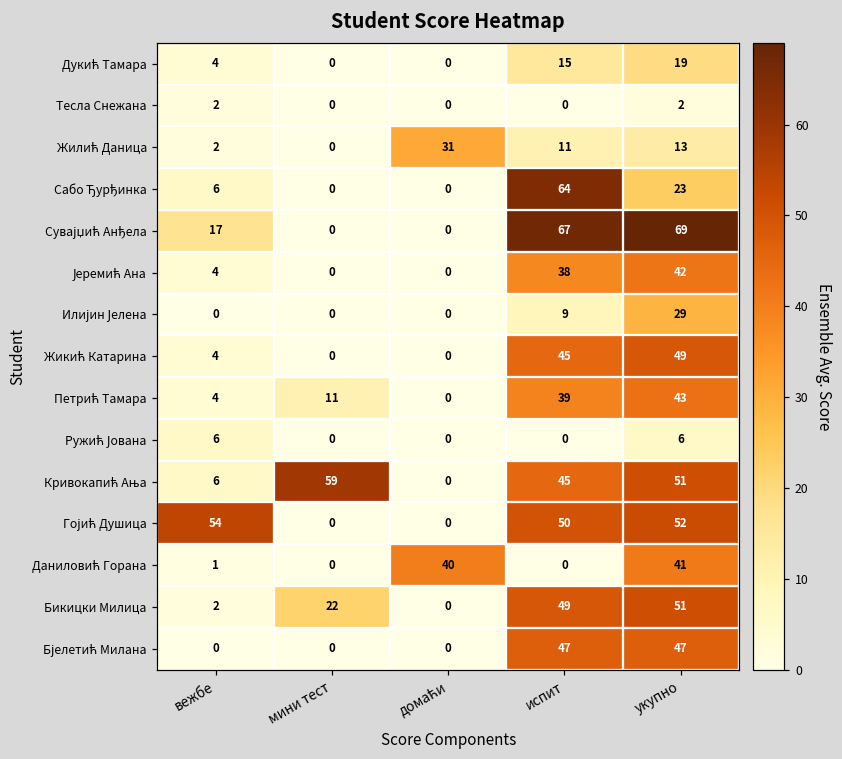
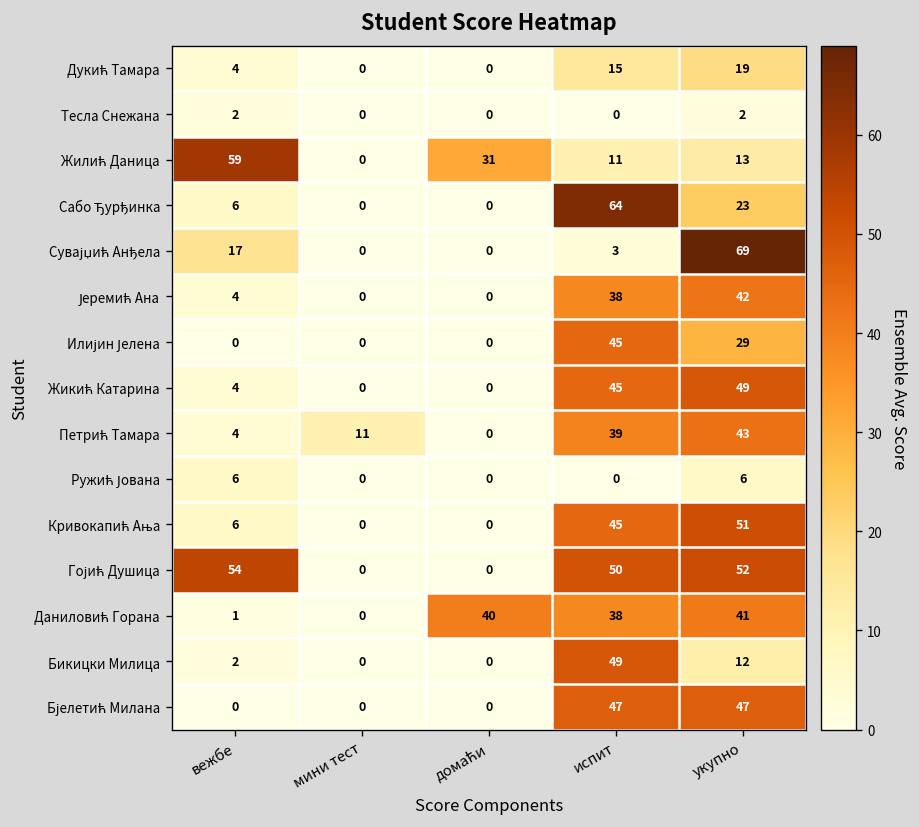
Жилић Даница, вежбе: 2 -> 59
Сувајџић Анђела, испит: 67 -> 3
Илијин Јелена, испит: 9 -> 45
Кривокапић Ања, мини тест: 59 -> 0
Даниловић Горана, испит: 0 -> 38
Бикицки Милица, мини тест: 22 -> 0
Бикицки Милица, укупно: 51 -> 12
